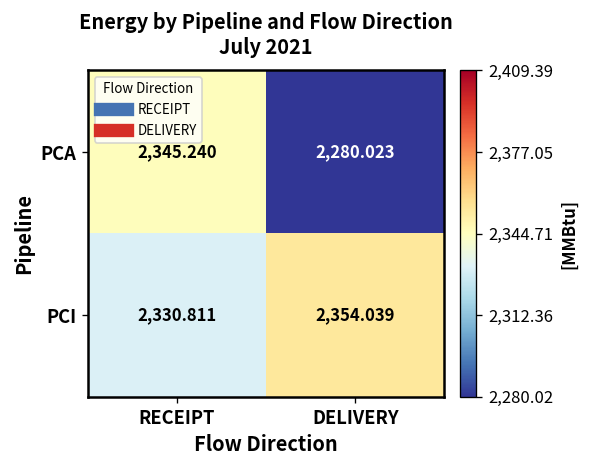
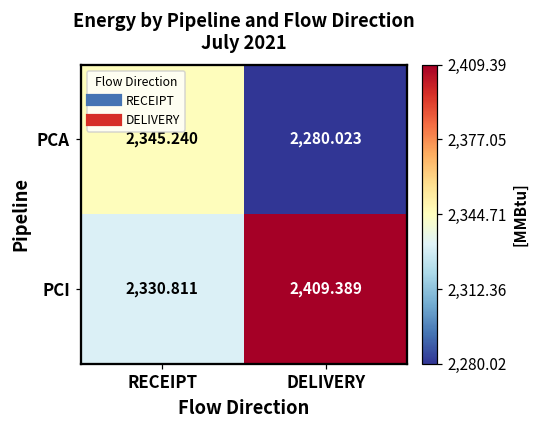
PCI, DELIVERY: 2,354.039 -> 2,409.389
